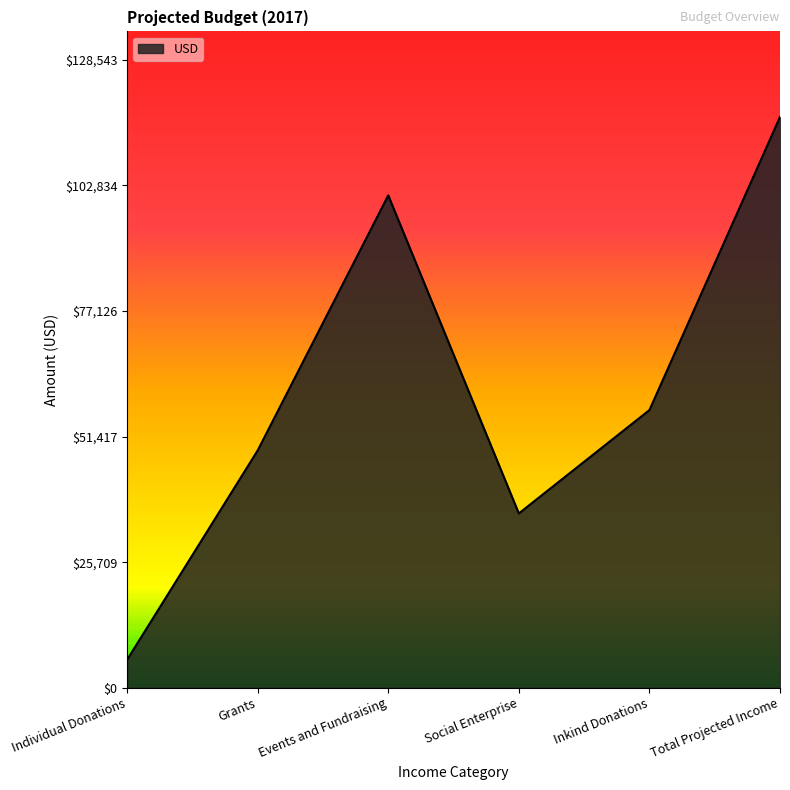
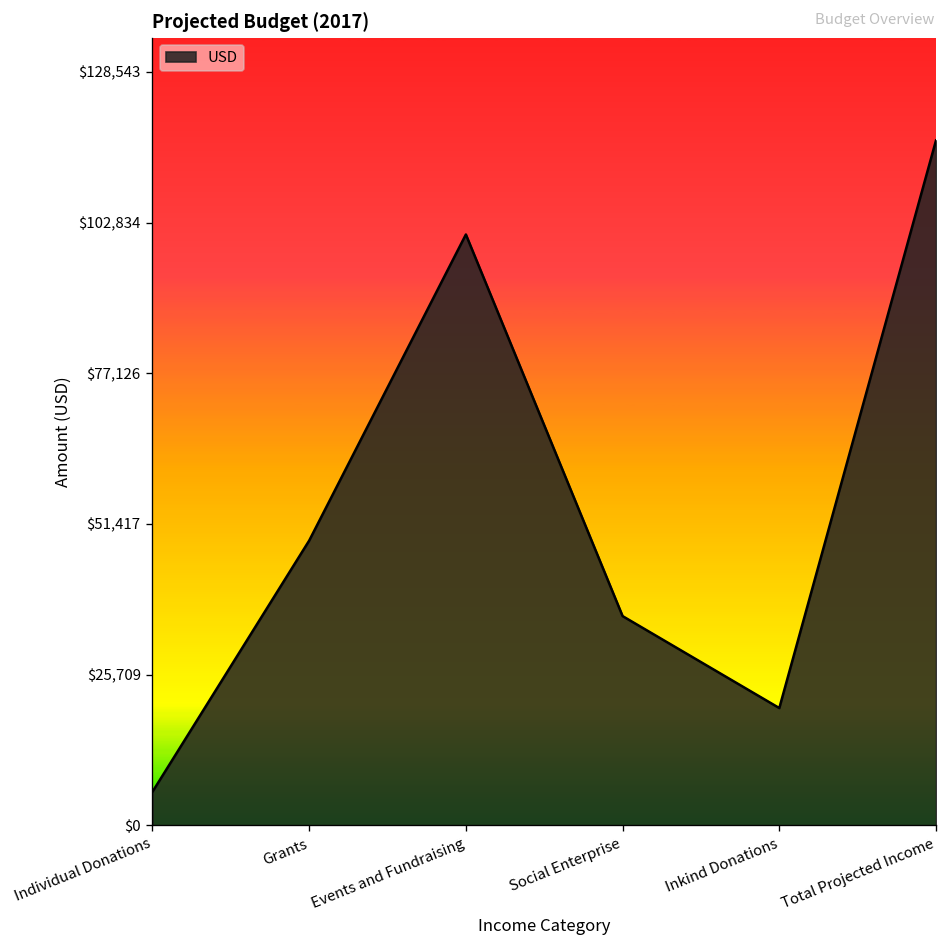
Inkind Donations: $57,000 -> $20,000
